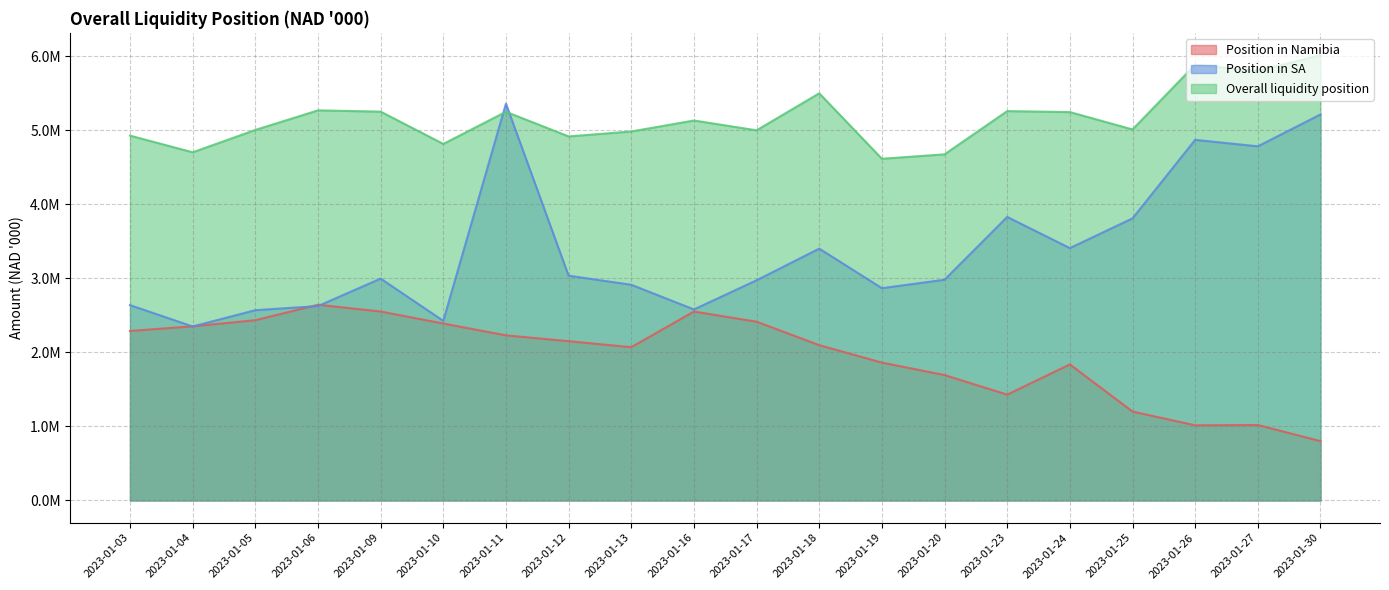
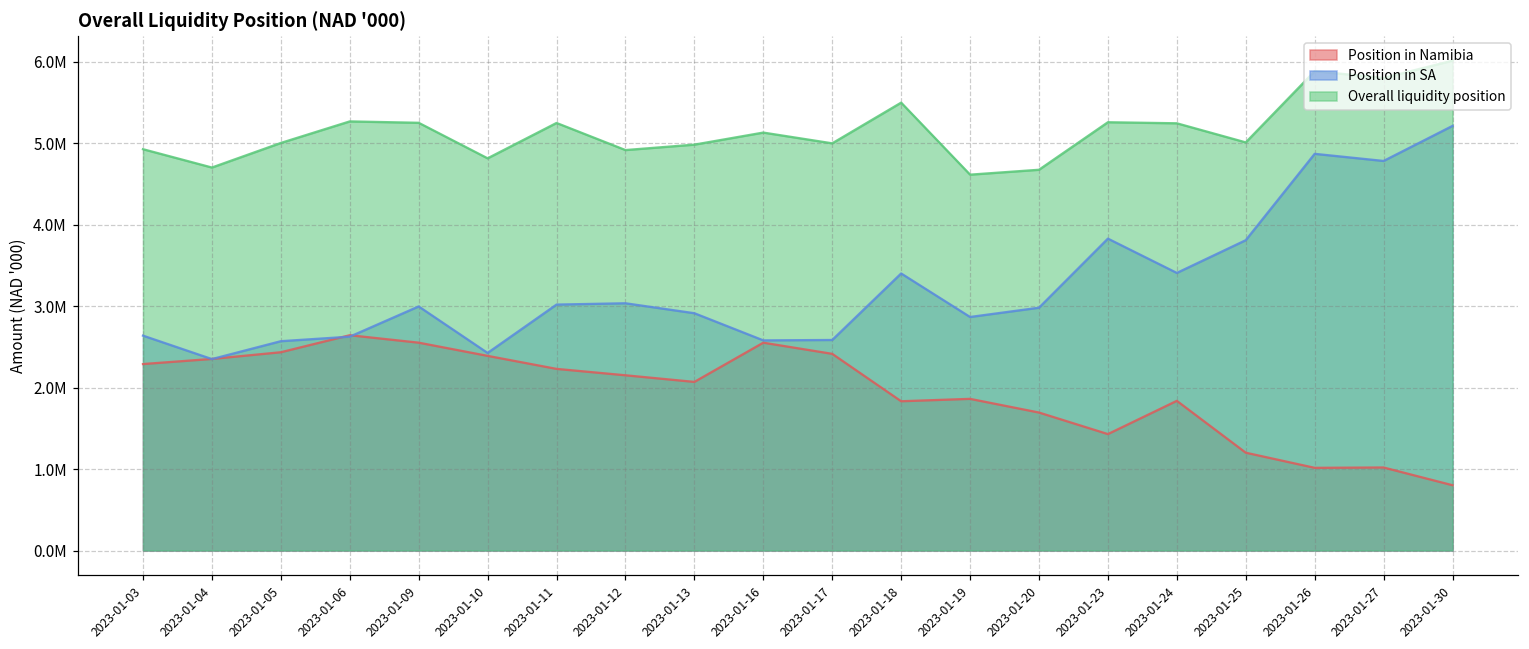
Position in SA, 2023-01-11: 5400000 -> 3000000
Position in SA, 2023-01-17: 3000000 -> 2600000
Position in Namibia, 2023-01-18: 2100000 -> 1800000
